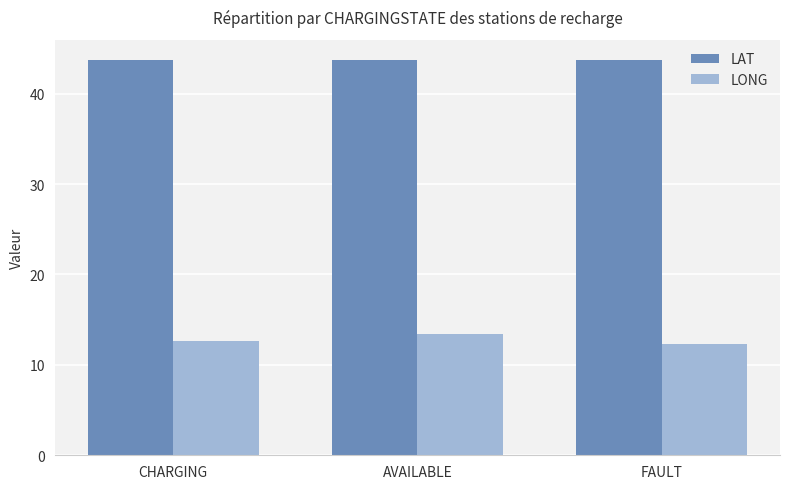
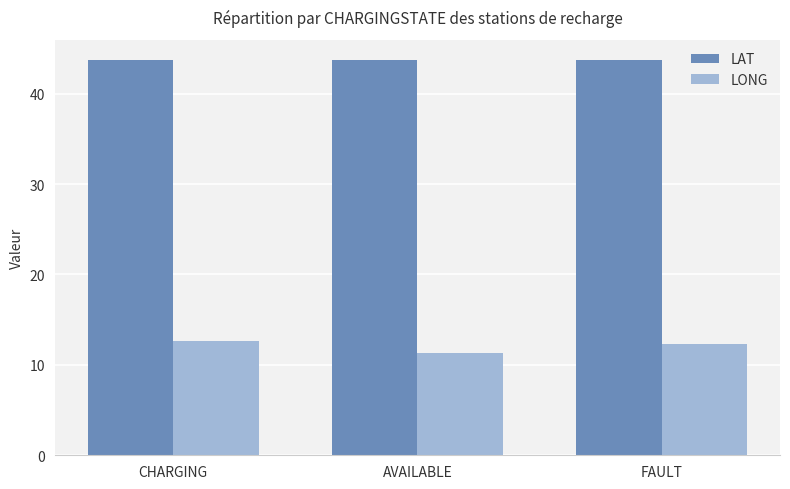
LONG, AVAILABLE: 13 -> 11
